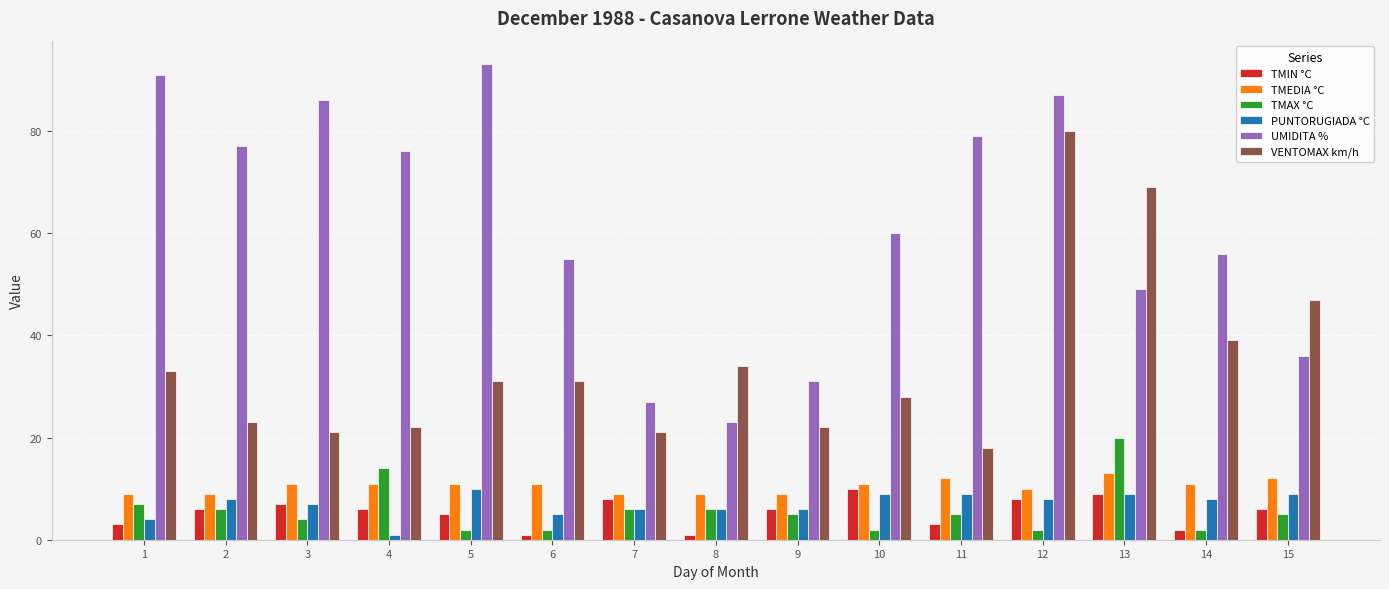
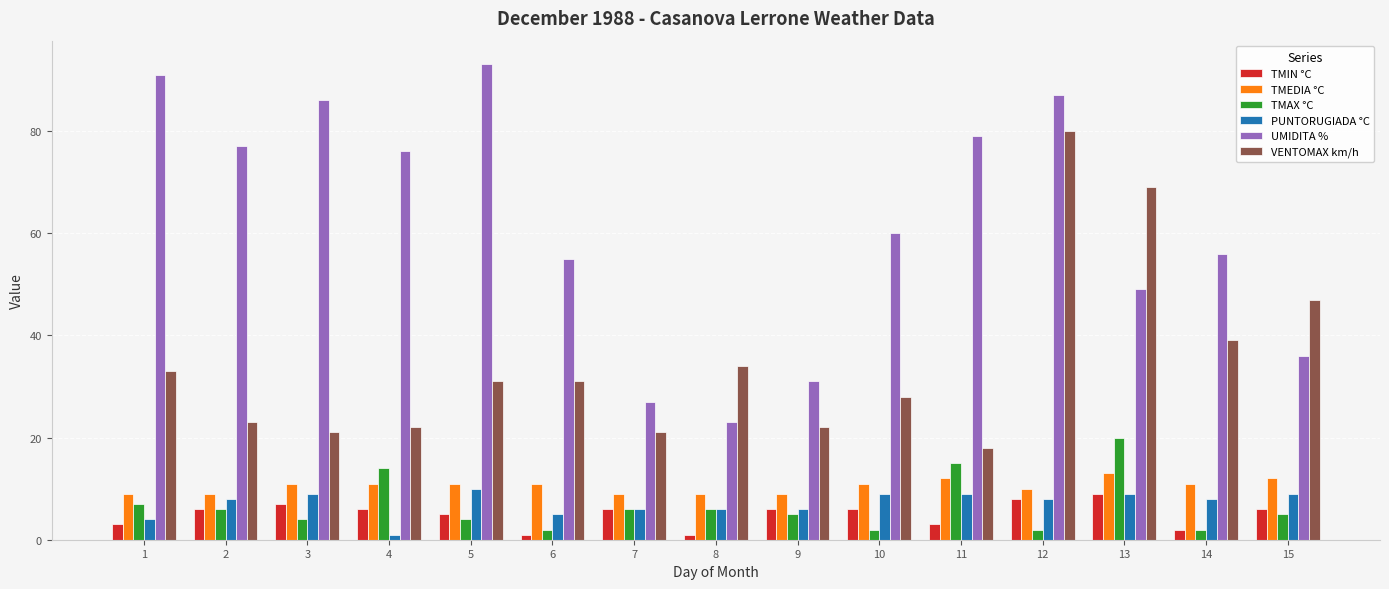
PUNTORUGIADA °C, 3: 7 -> 9
TMAX °C, 5: 2 -> 4
TMIN °C, 7: 8 -> 6
TMIN °C, 10: 10 -> 6
TMAX °C, 11: 5 -> 15
